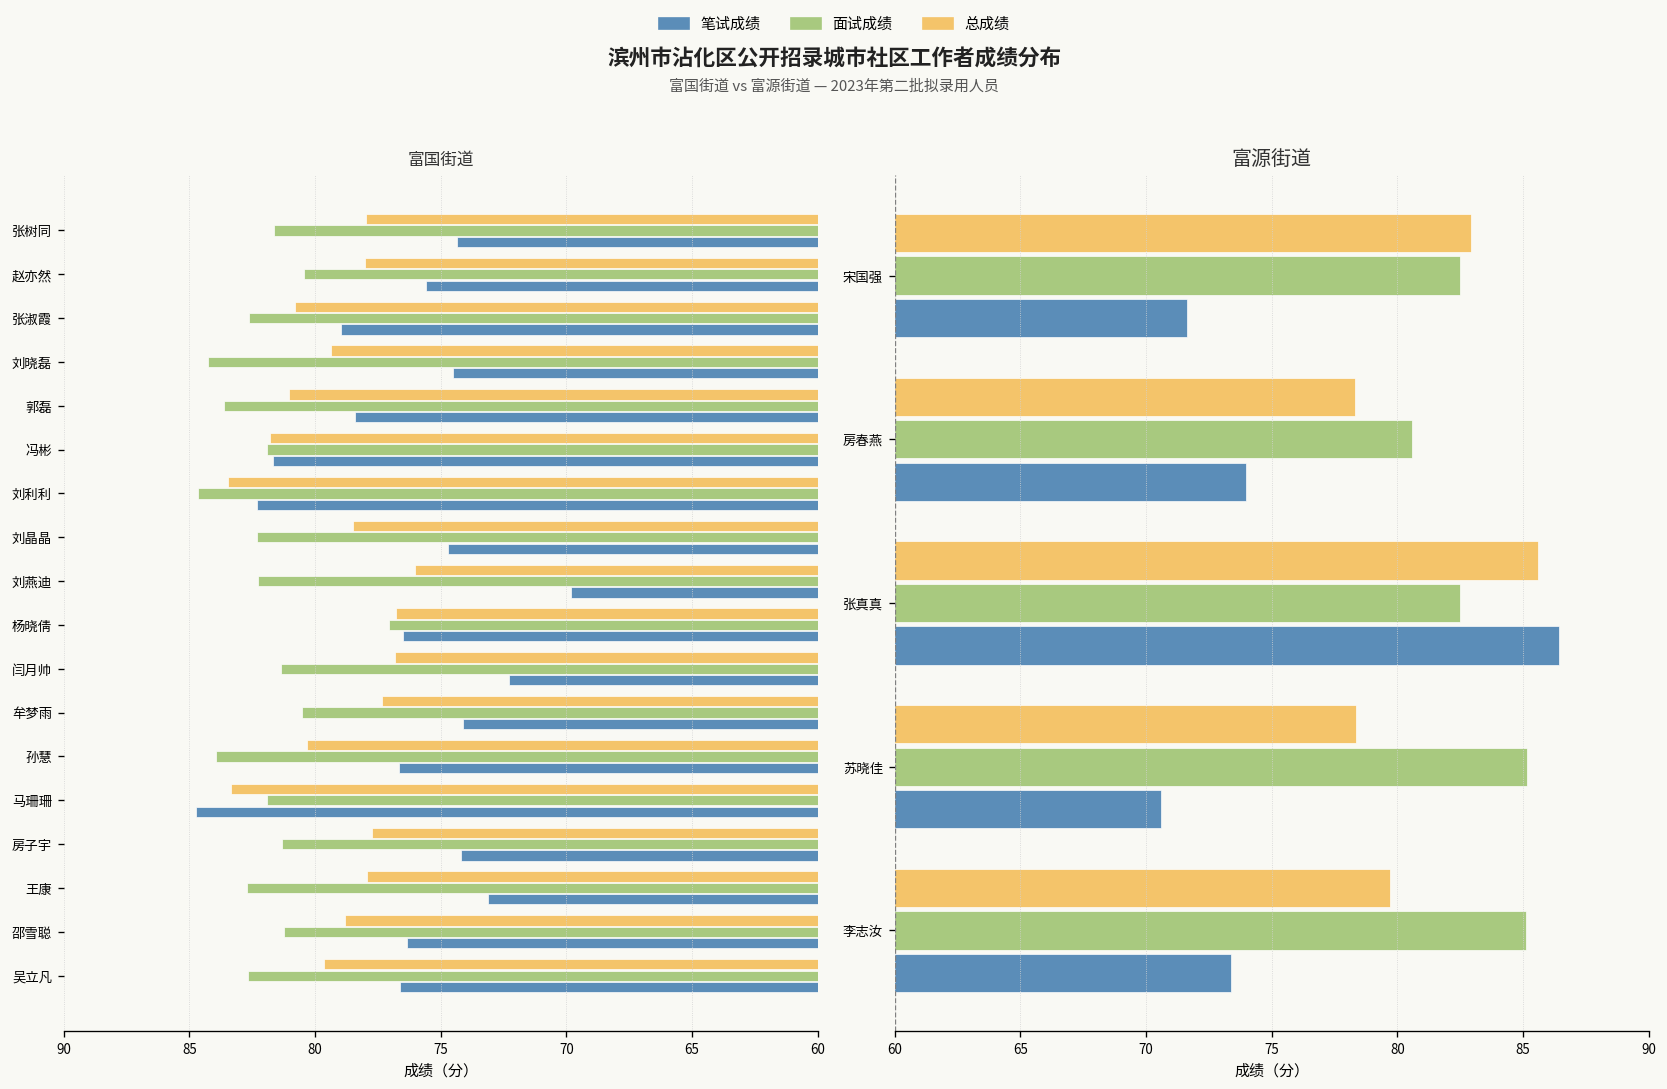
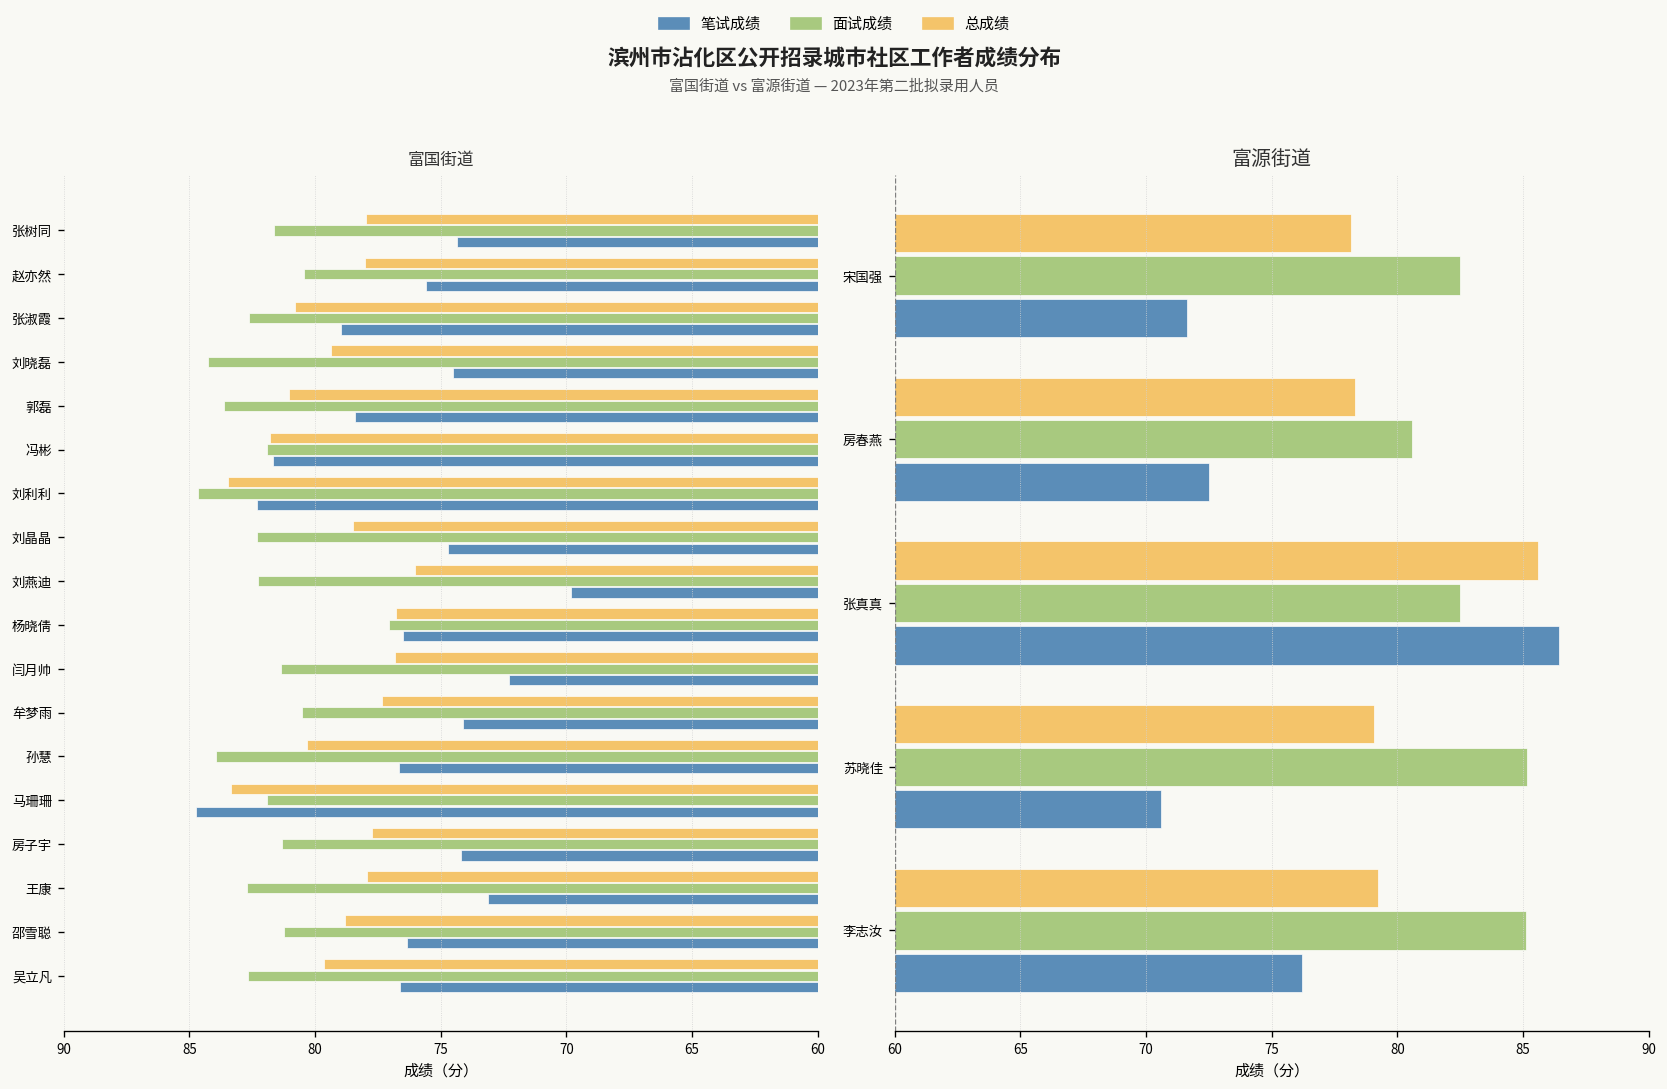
富源街道, 总成绩, 宋国强: 82.9 -> 78.2
富源街道, 笔试成绩, 房春燕: 74.0 -> 72.5
富源街道, 总成绩, 苏晓佳: 78.4 -> 79.1
富源街道, 总成绩, 李志汝: 79.7 -> 79.3
富源街道, 笔试成绩, 李志汝: 73.4 -> 76.2
